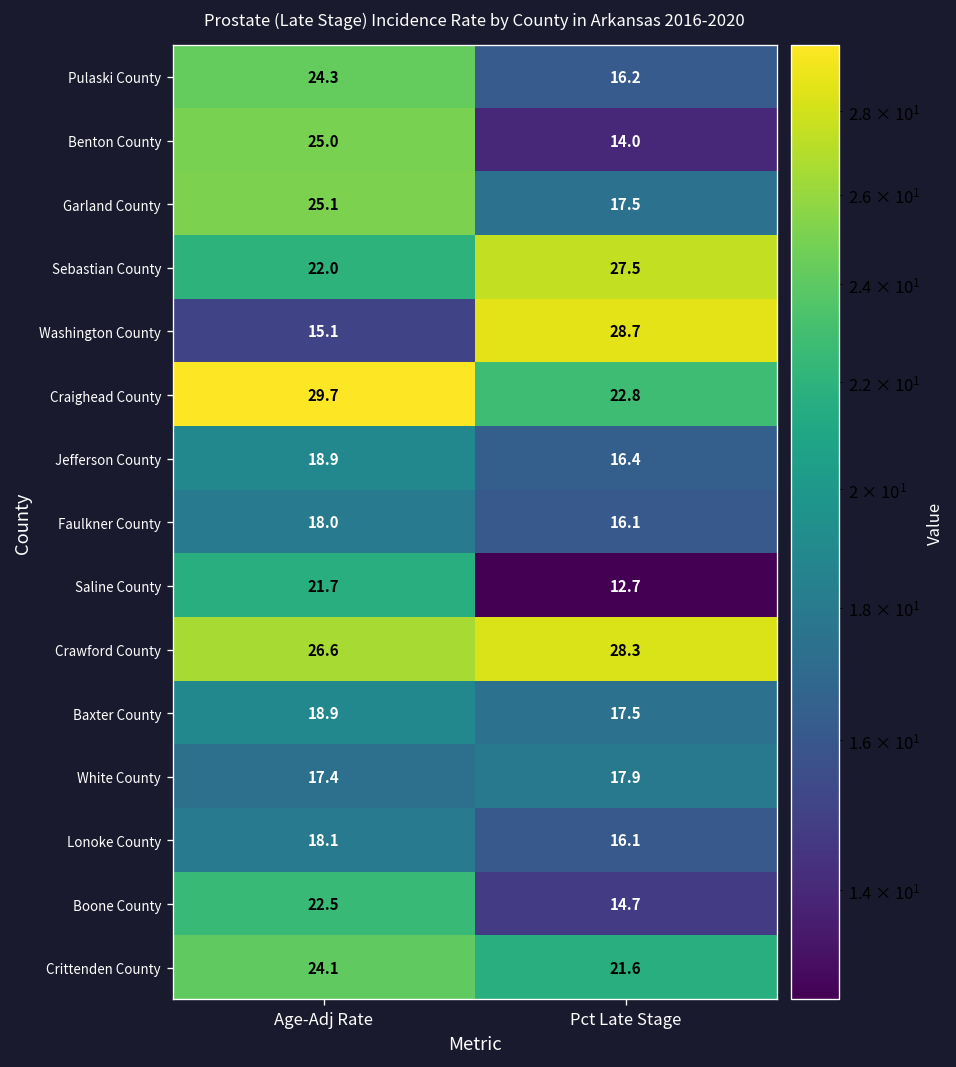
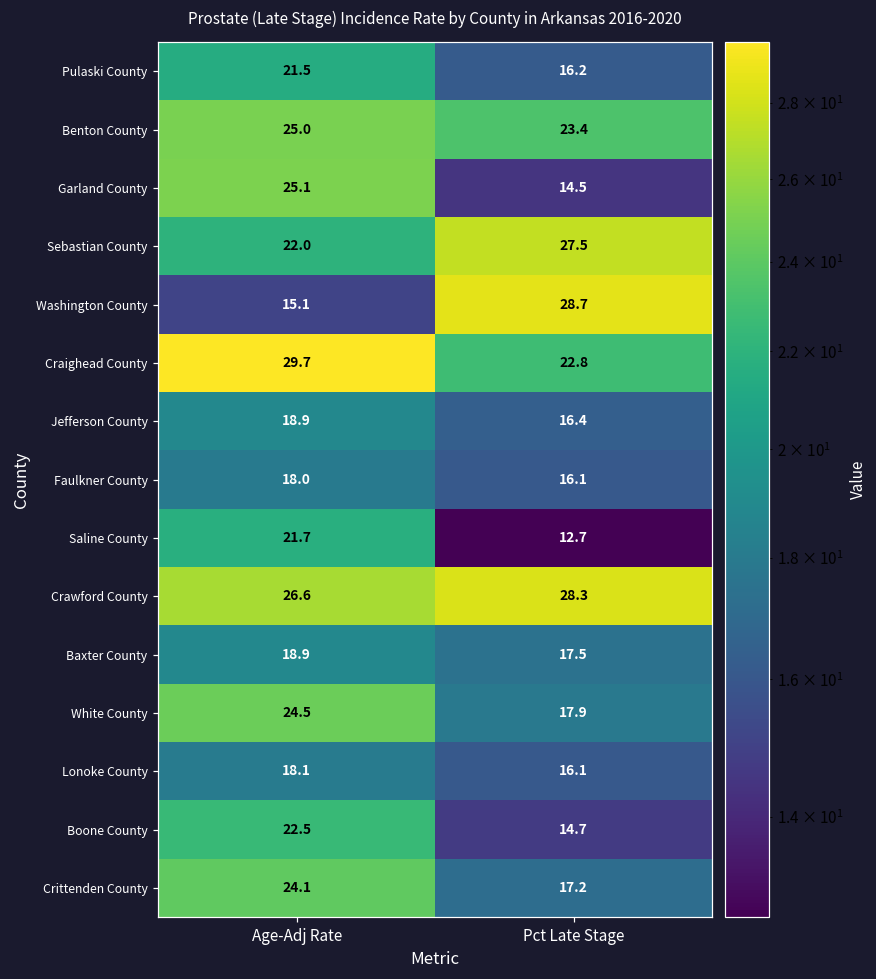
Pulaski County, Age-Adj Rate: 24.3 -> 21.5
Benton County, Pct Late Stage: 14.0 -> 23.4
Garland County, Pct Late Stage: 17.5 -> 14.5
White County, Age-Adj Rate: 17.4 -> 24.5
Crittenden County, Pct Late Stage: 21.6 -> 17.2
